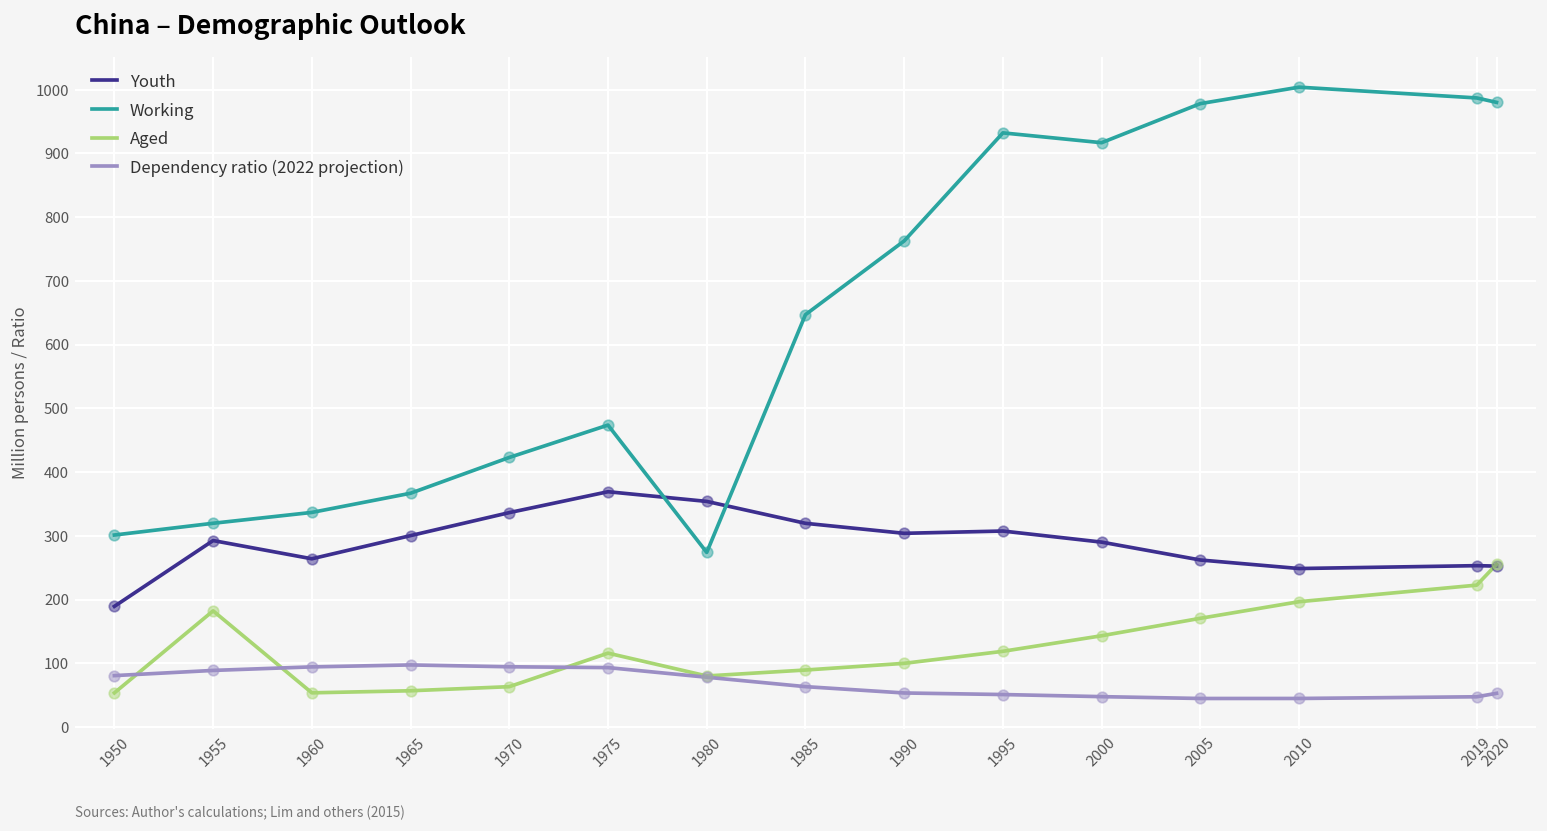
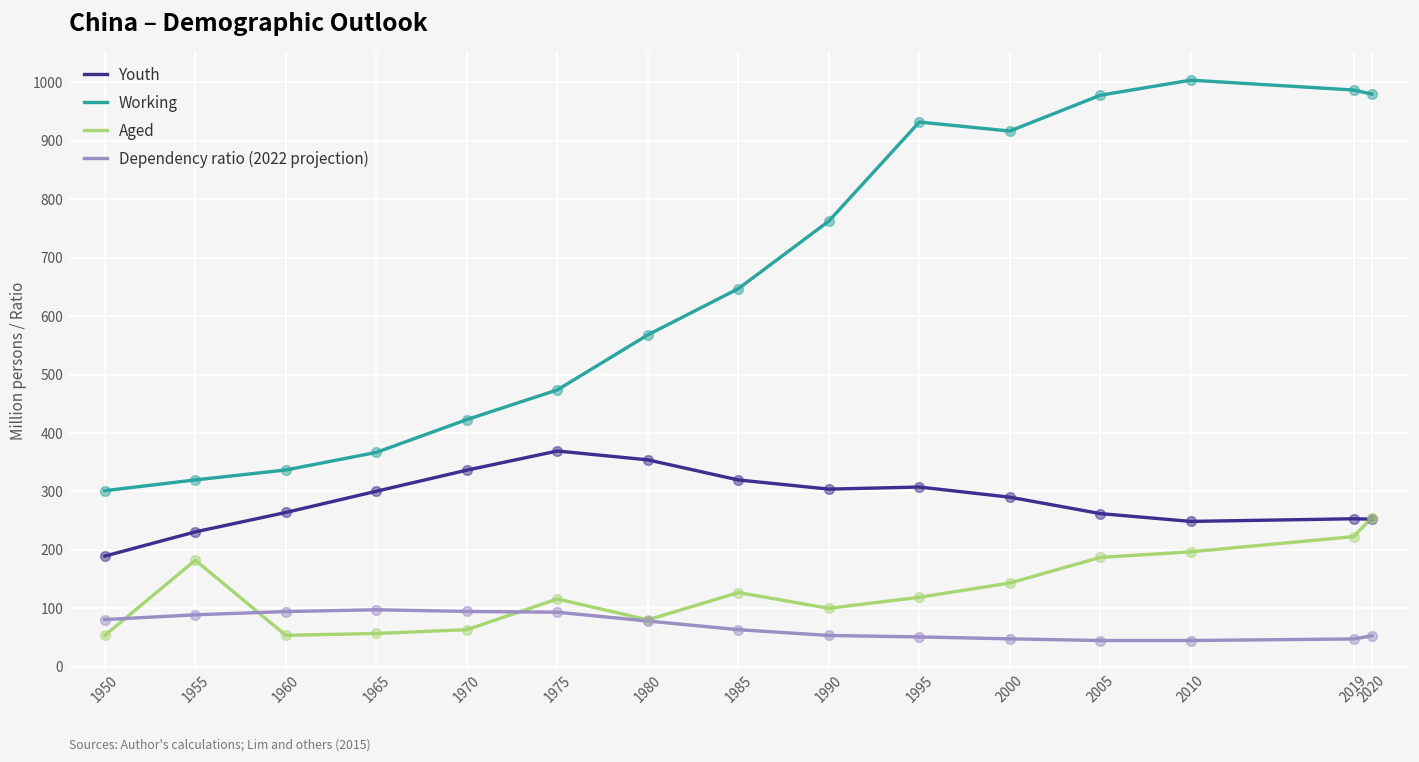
Youth, 1955: 290 -> 230
Working, 1980: 270 -> 570
Aged, 1985: 90 -> 130
Aged, 2005: 170 -> 190
